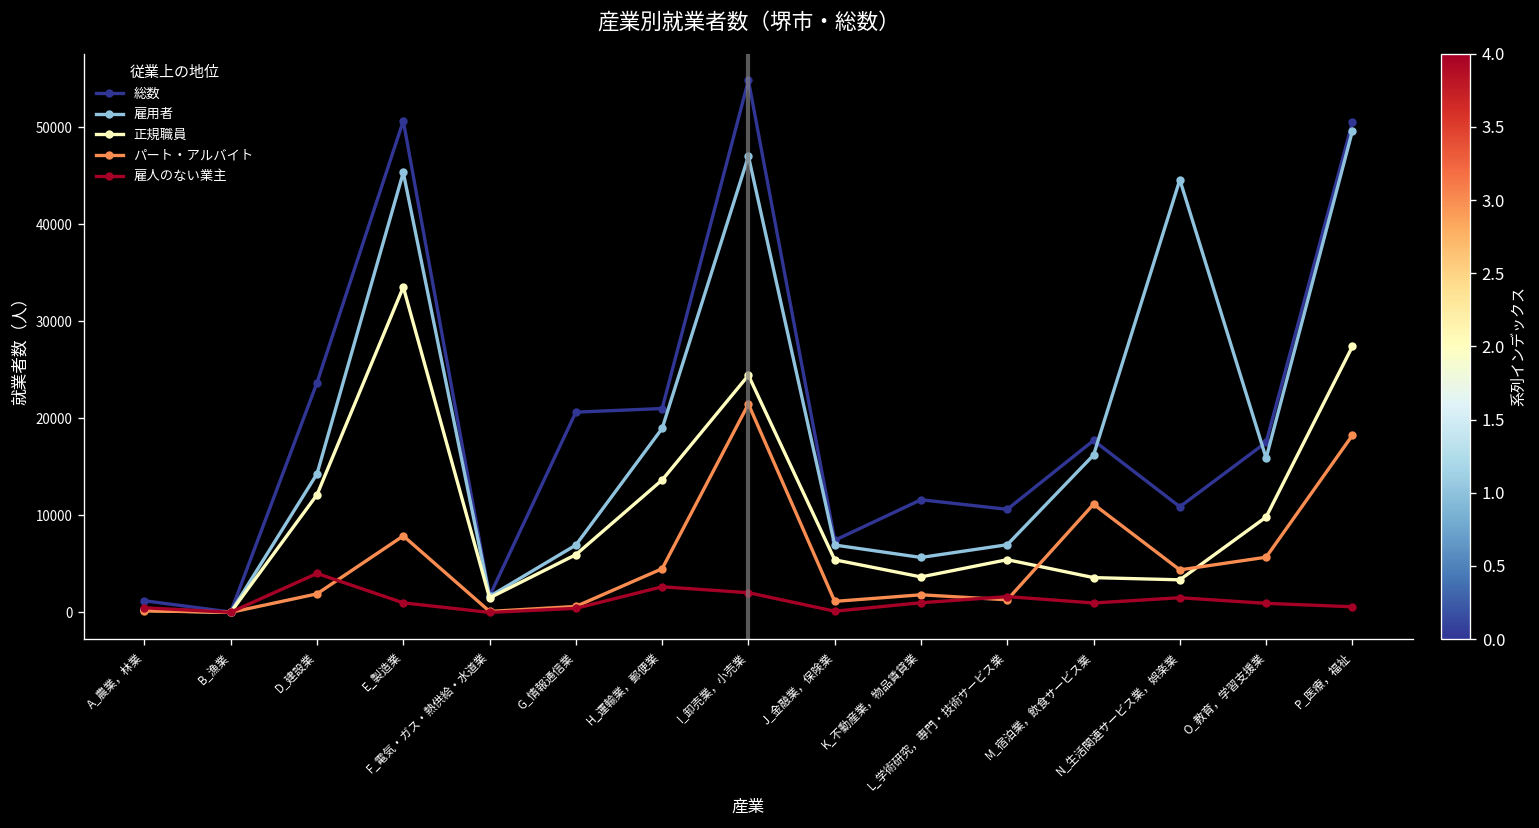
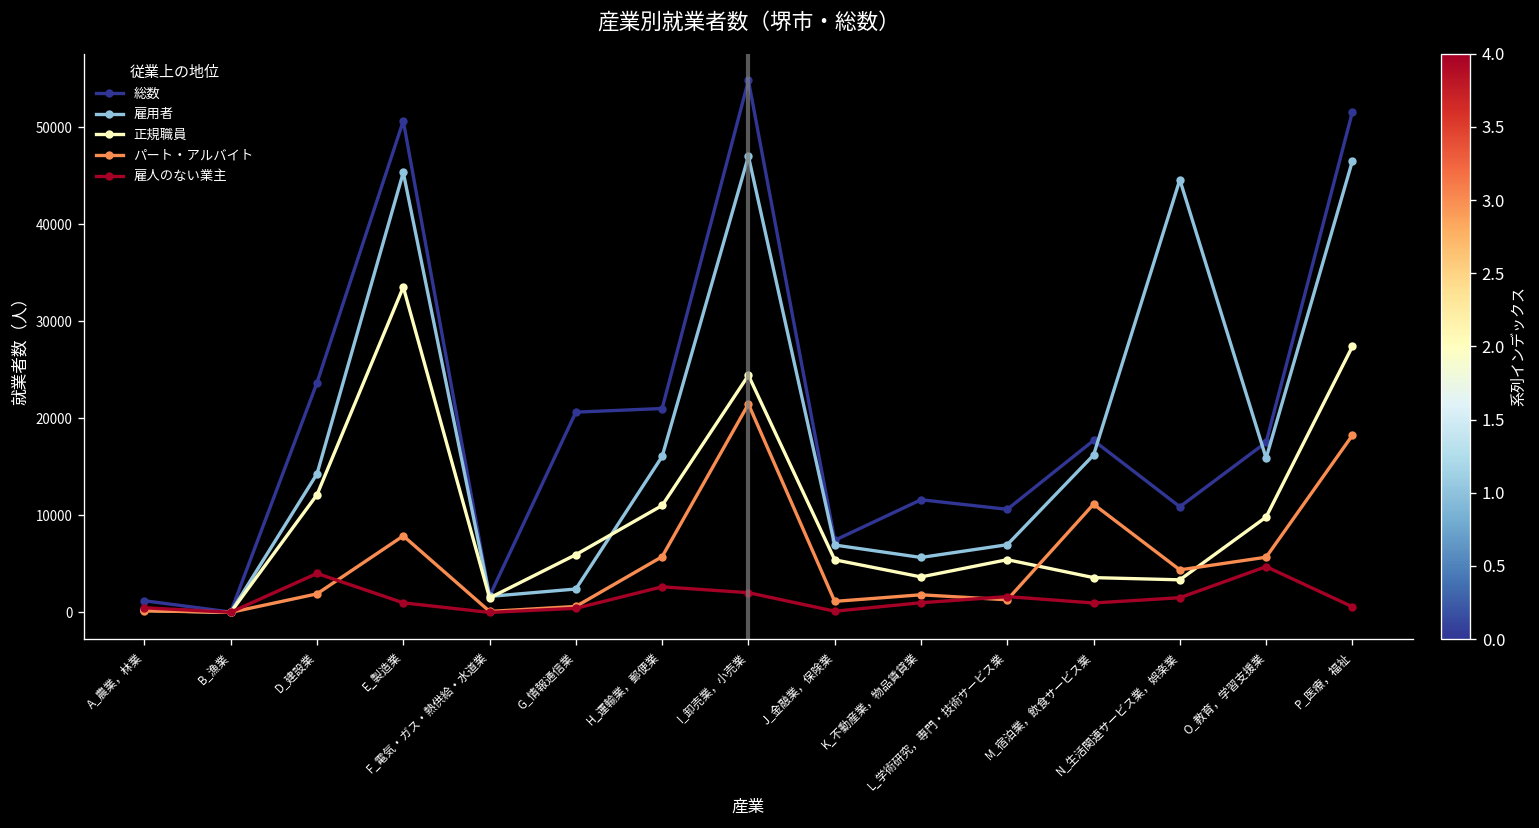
雇用者, G_情報通信業: 7000 -> 2000
雇用者, H_運輸業，郵便業: 19000 -> 16000
正規職員, H_運輸業，郵便業: 14000 -> 11000
パート・アルバイト, H_運輸業，郵便業: 5000 -> 6000
雇人のない業主, O_教育，学習支援業: 1000 -> 5000
総数, P_医療，福祉: 51000 -> 52000
雇用者, P_医療，福祉: 50000 -> 47000
